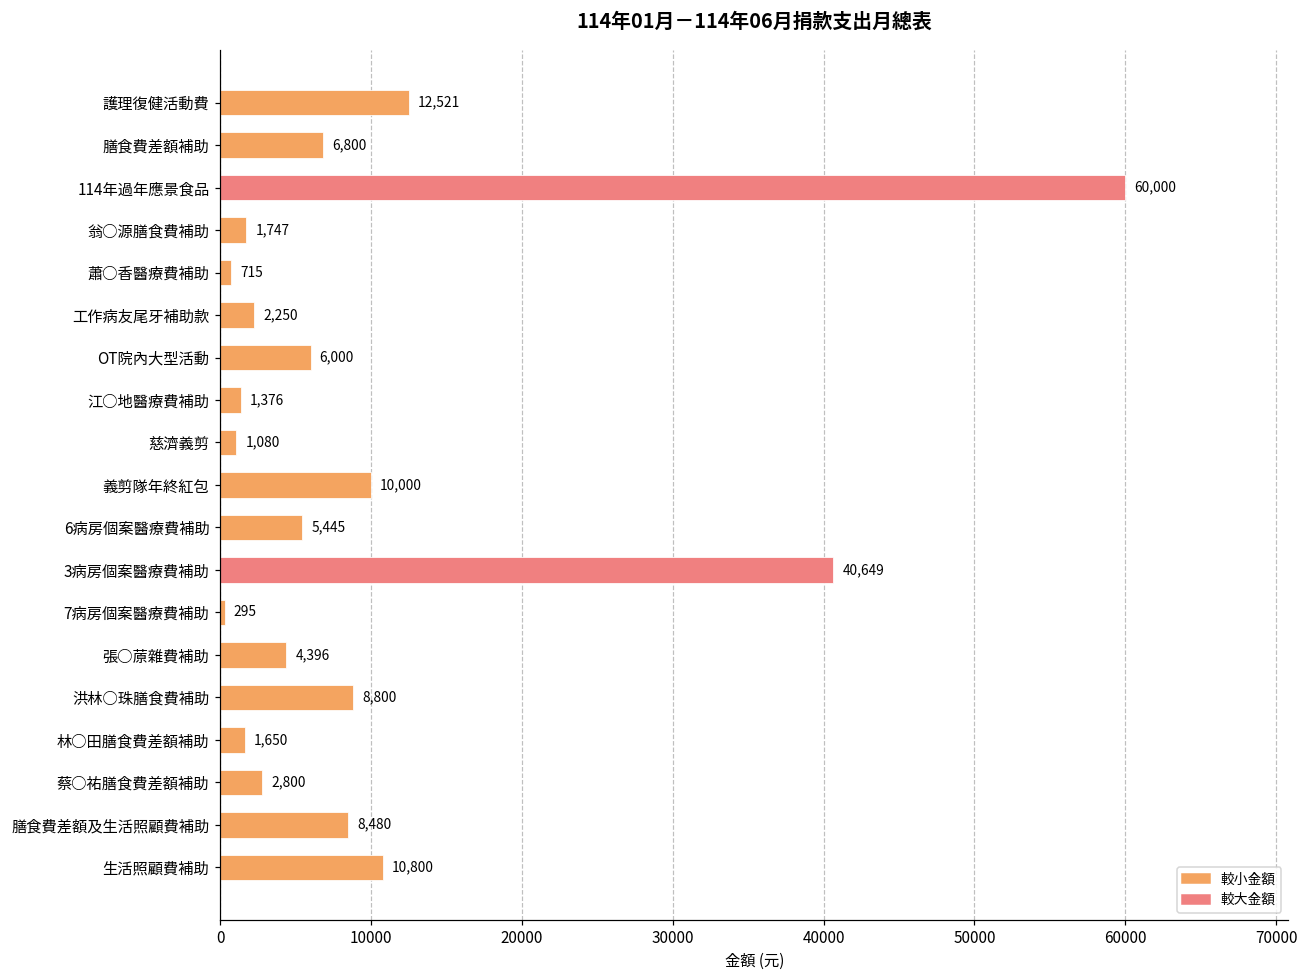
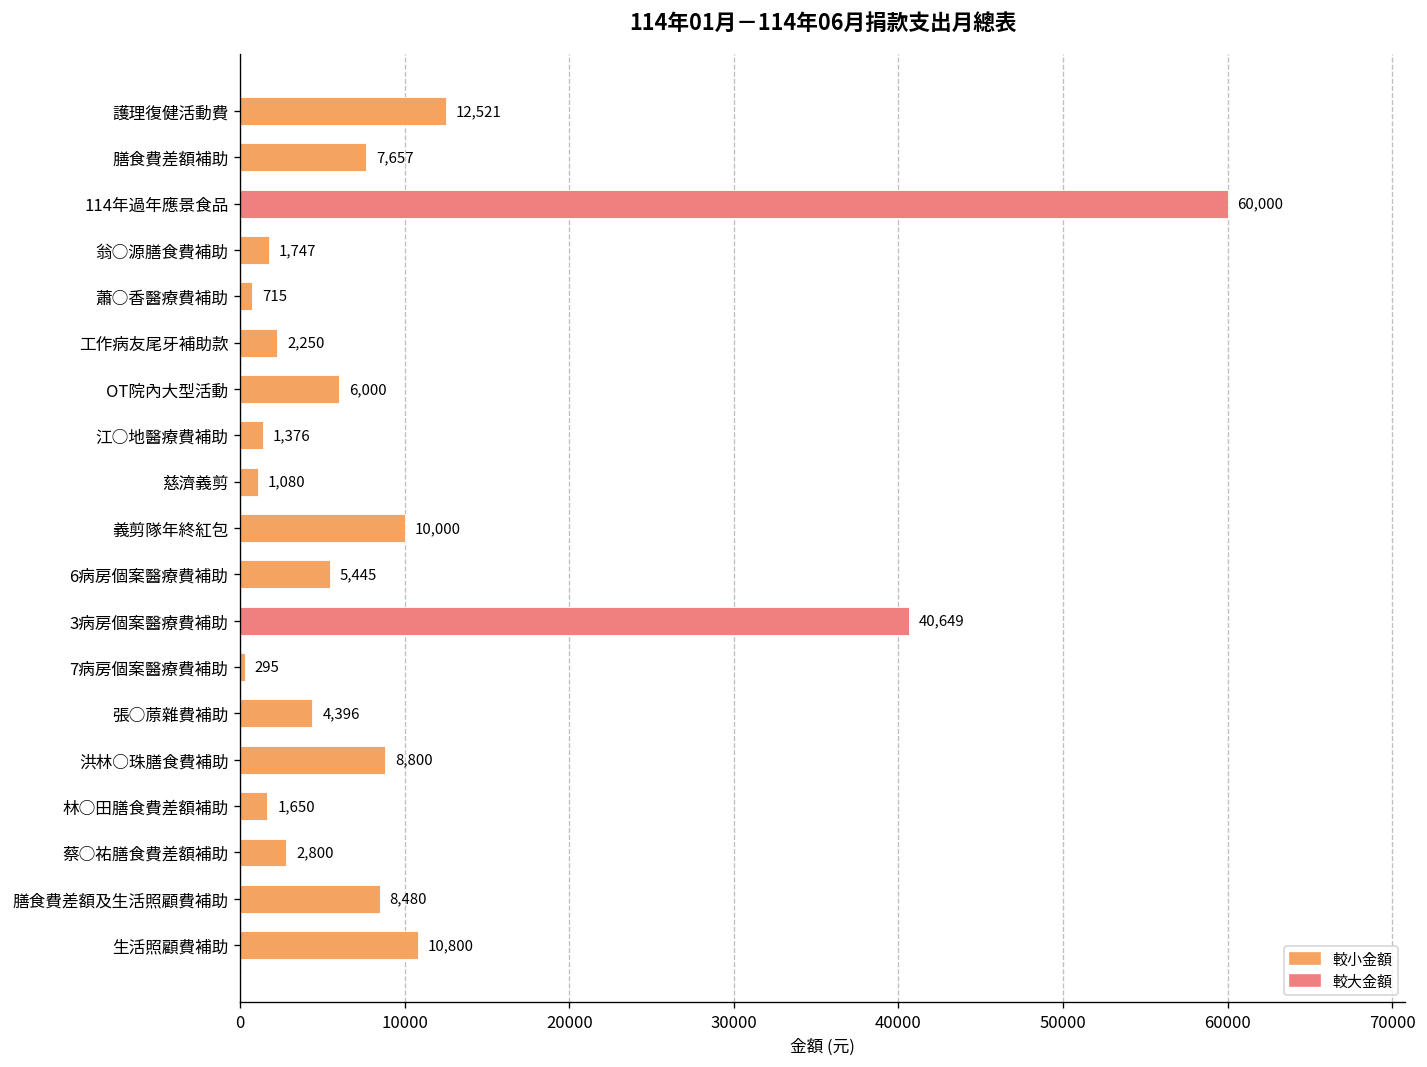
膳食費差額補助: 6,800 -> 7,657
